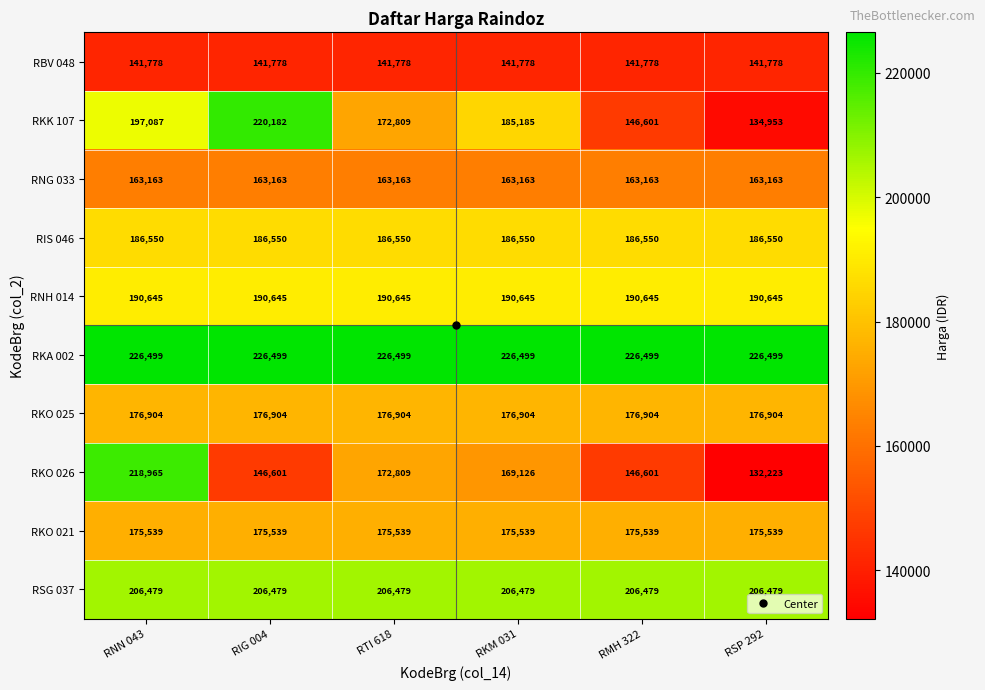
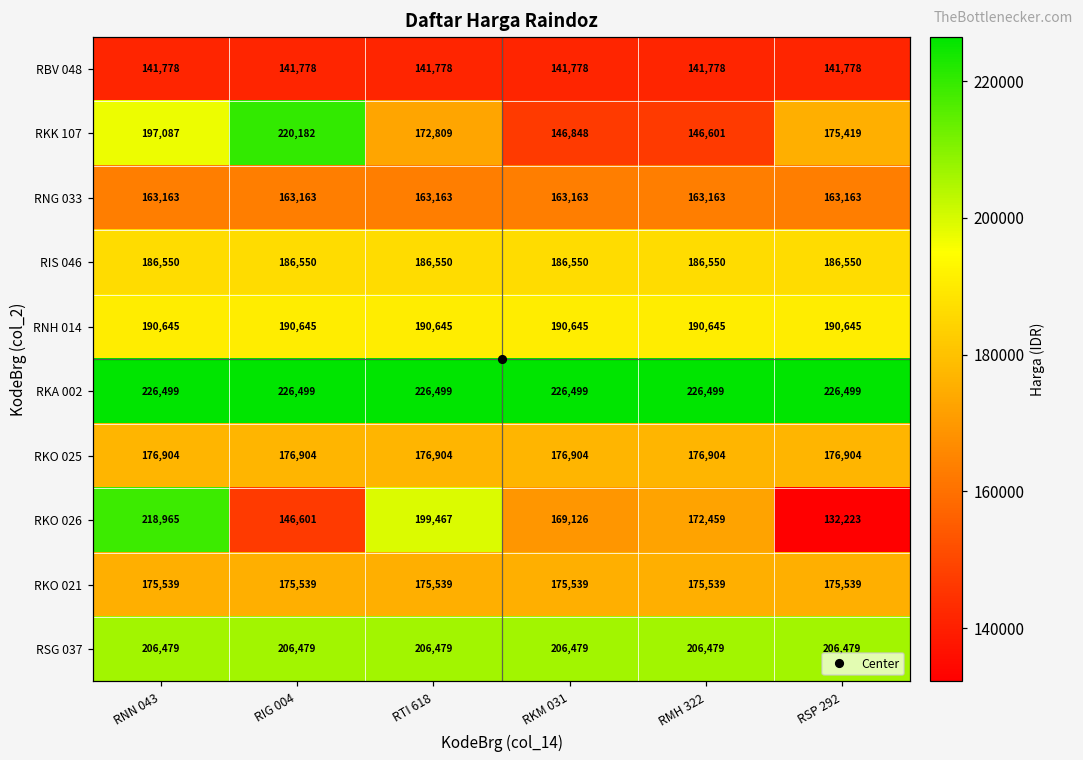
RKK 107, RKM 031: 185,185 -> 146,848
RKK 107, RSP 292: 134,953 -> 175,419
RKO 026, RTI 618: 172,809 -> 199,467
RKO 026, RMH 322: 146,601 -> 172,459
